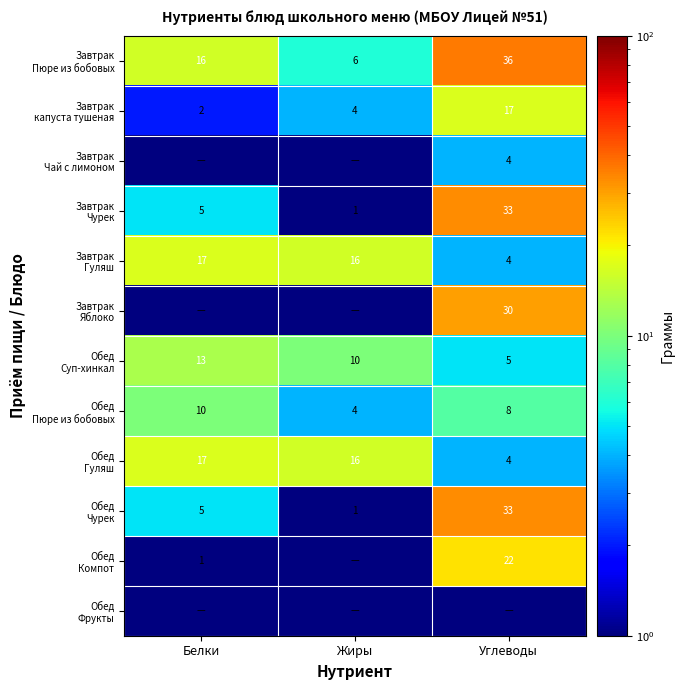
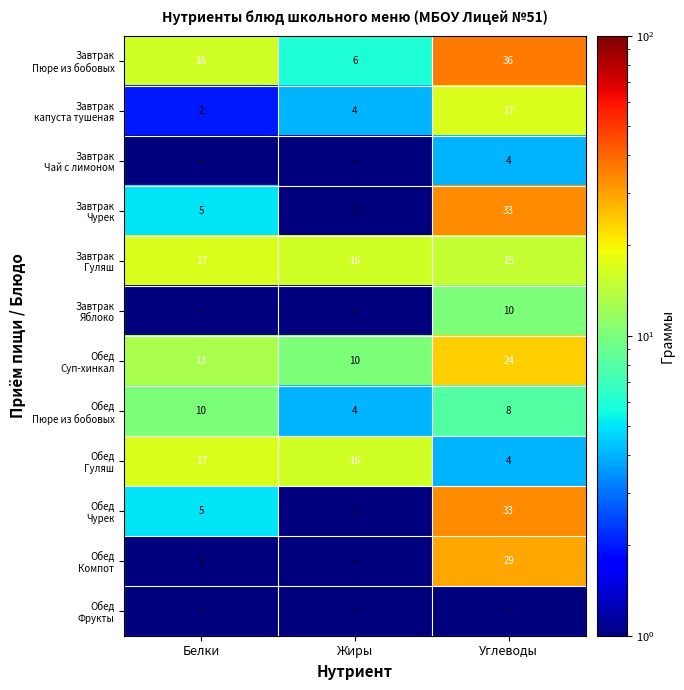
Завтрак Гуляш, Углеводы: 4 -> 15
Завтрак Яблоко, Углеводы: 30 -> 10
Обед Суп-хинкал, Углеводы: 5 -> 24
Обед Компот, Углеводы: 22 -> 29
